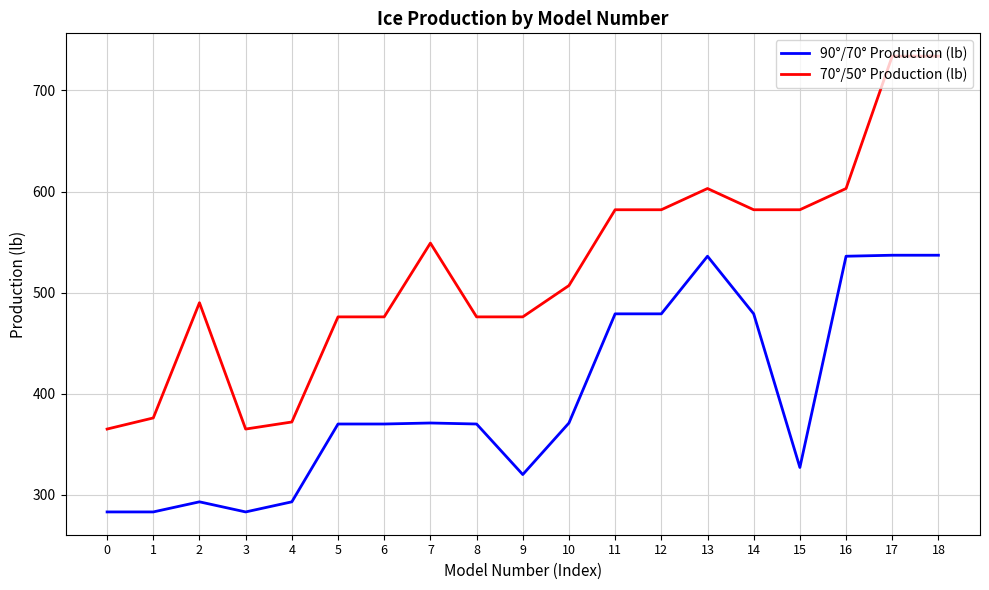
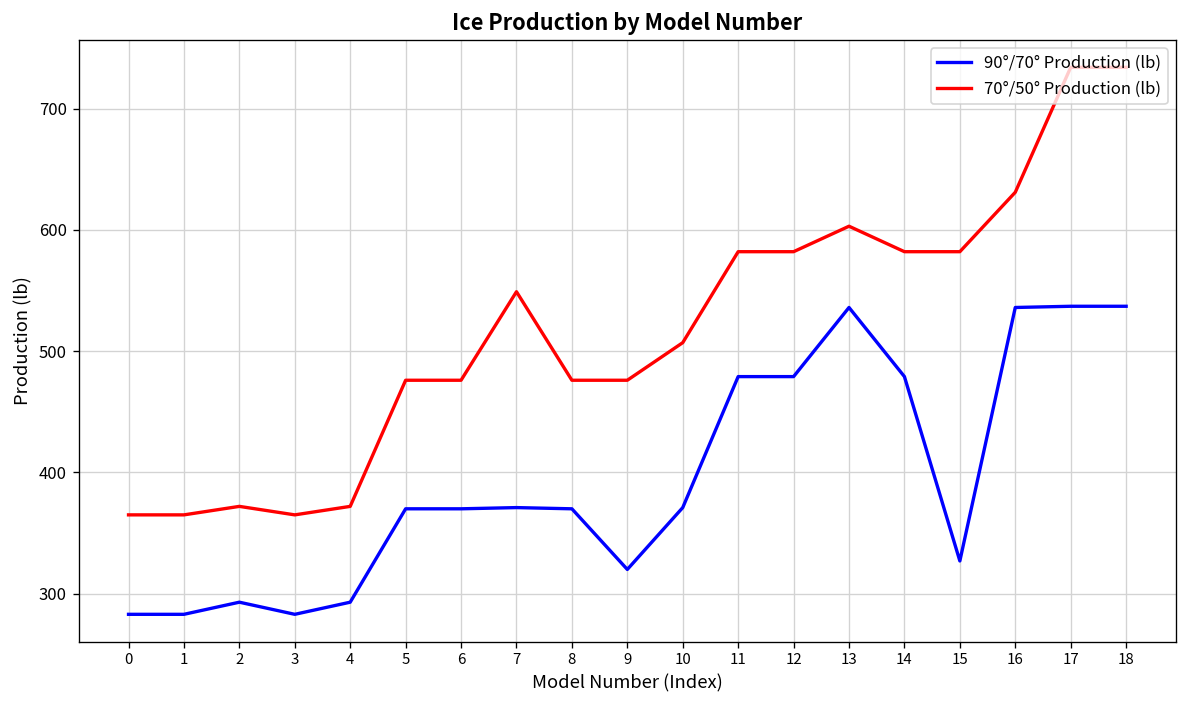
70°/50° Production (lb), 1: 376 -> 365
70°/50° Production (lb), 2: 490 -> 372
70°/50° Production (lb), 16: 603 -> 631
